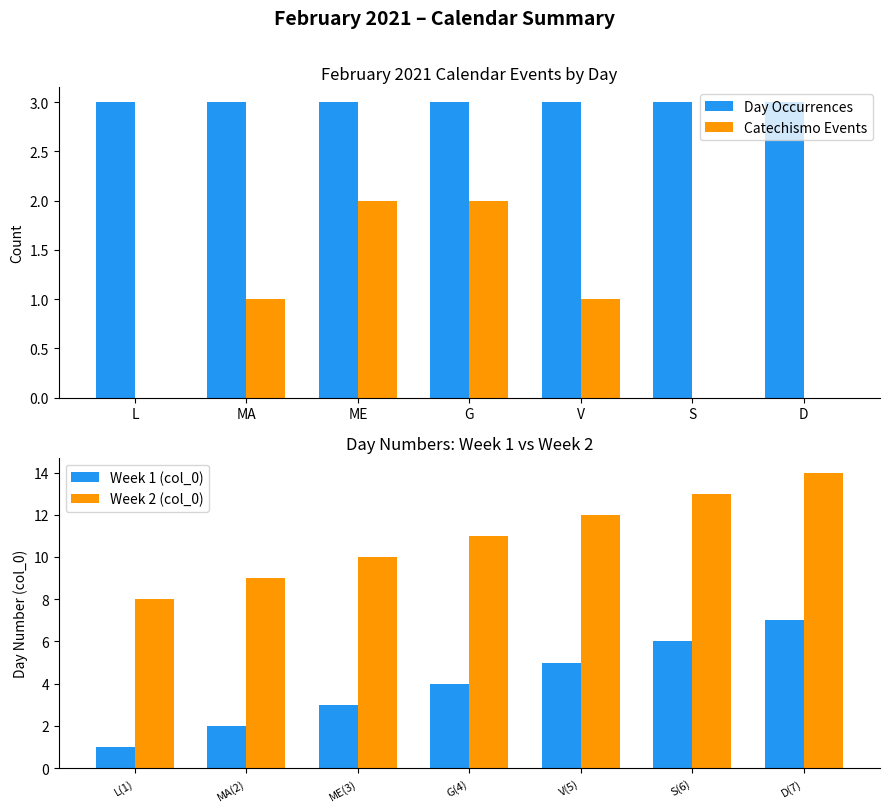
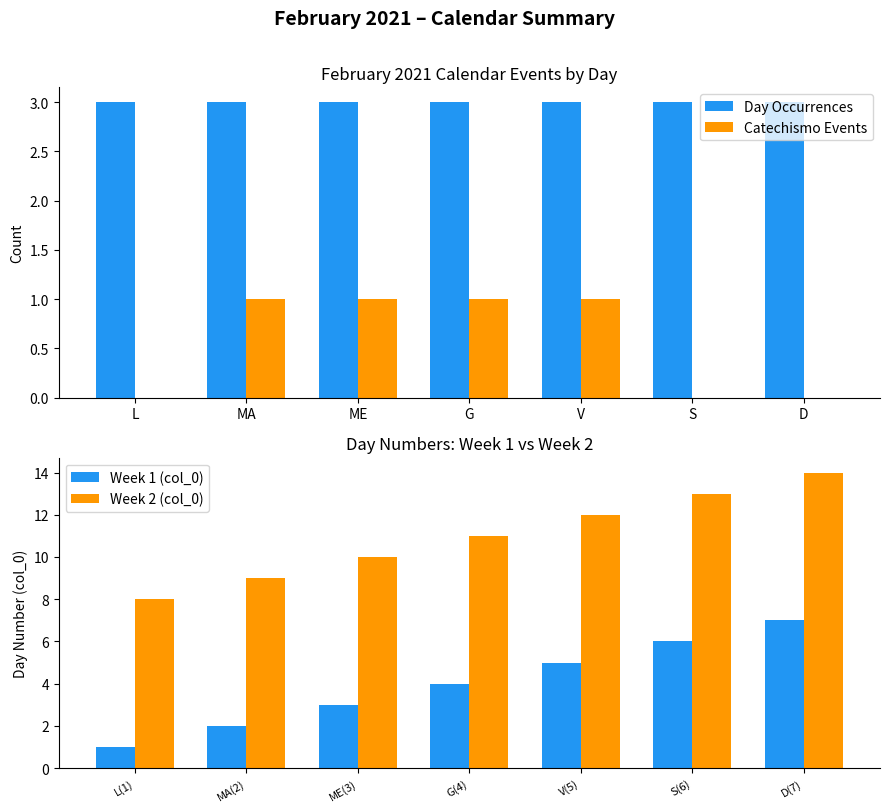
February 2021 Calendar Events by Day, Catechismo Events, ME: 2 -> 1
February 2021 Calendar Events by Day, Catechismo Events, G: 2 -> 1
